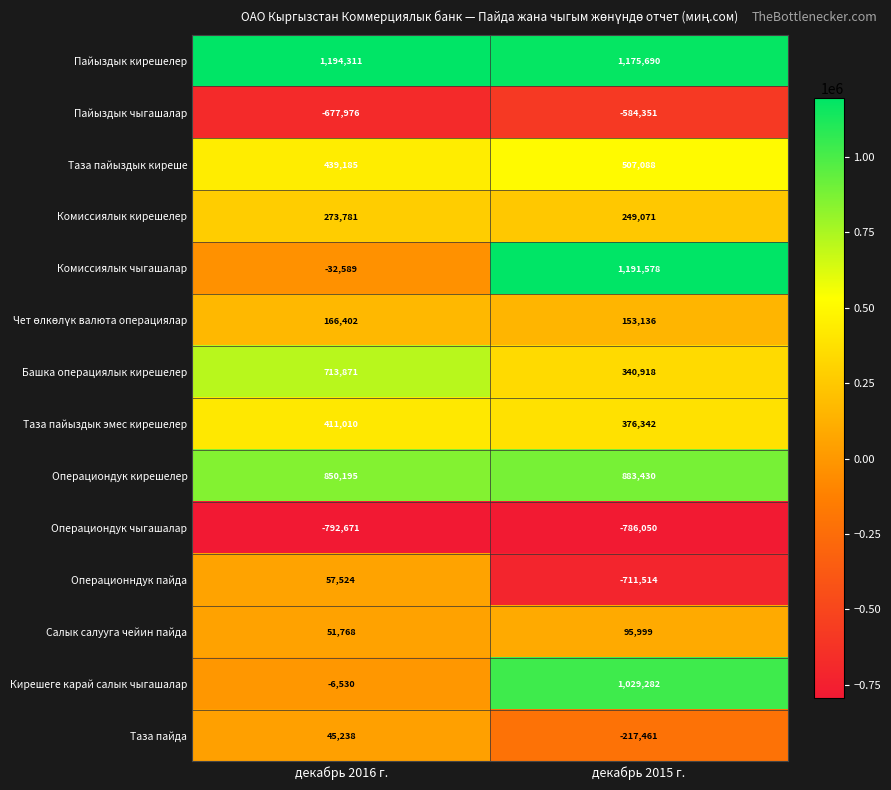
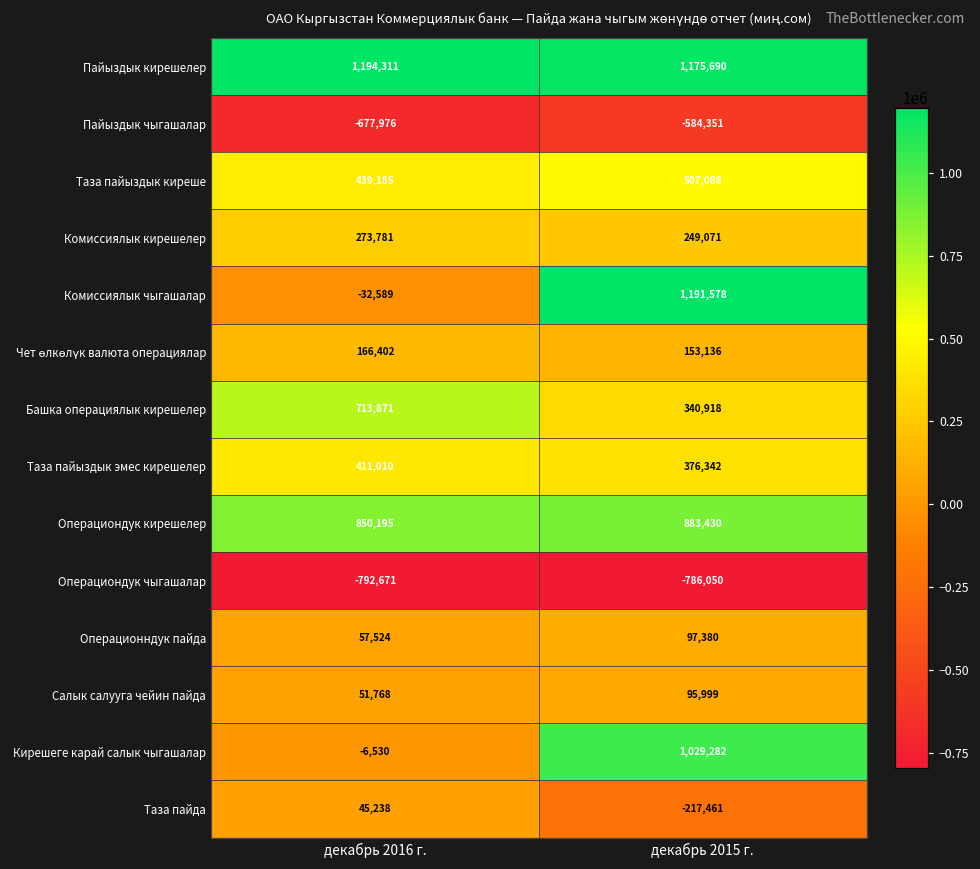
Операционндук пайда, декабрь 2015 г.: -711,514 -> 97,380
